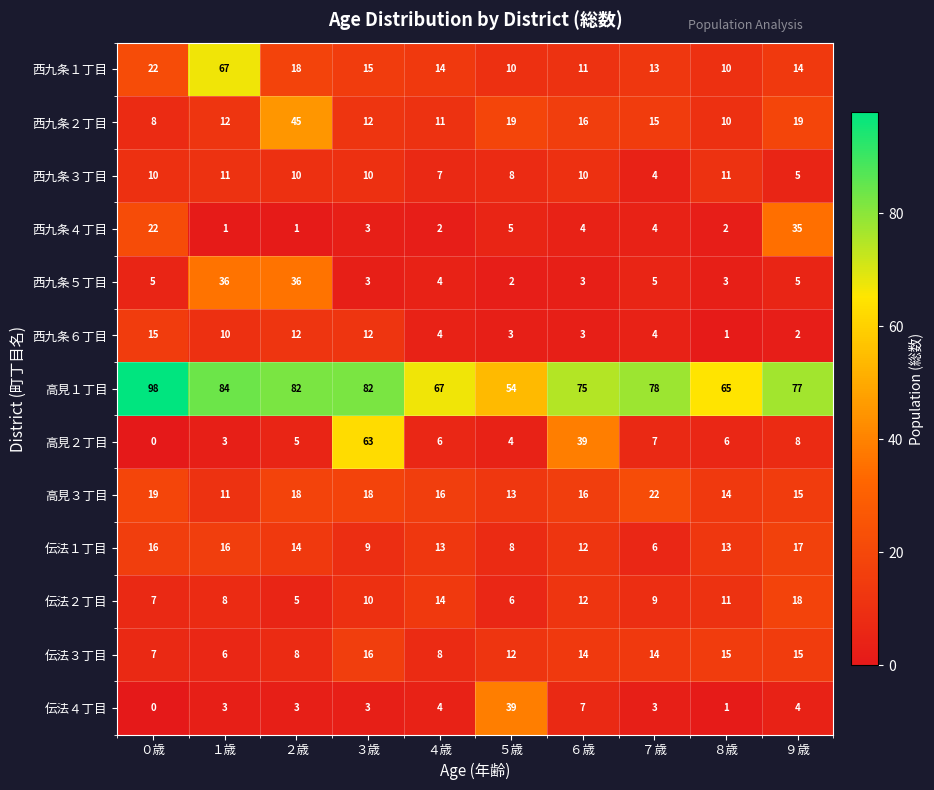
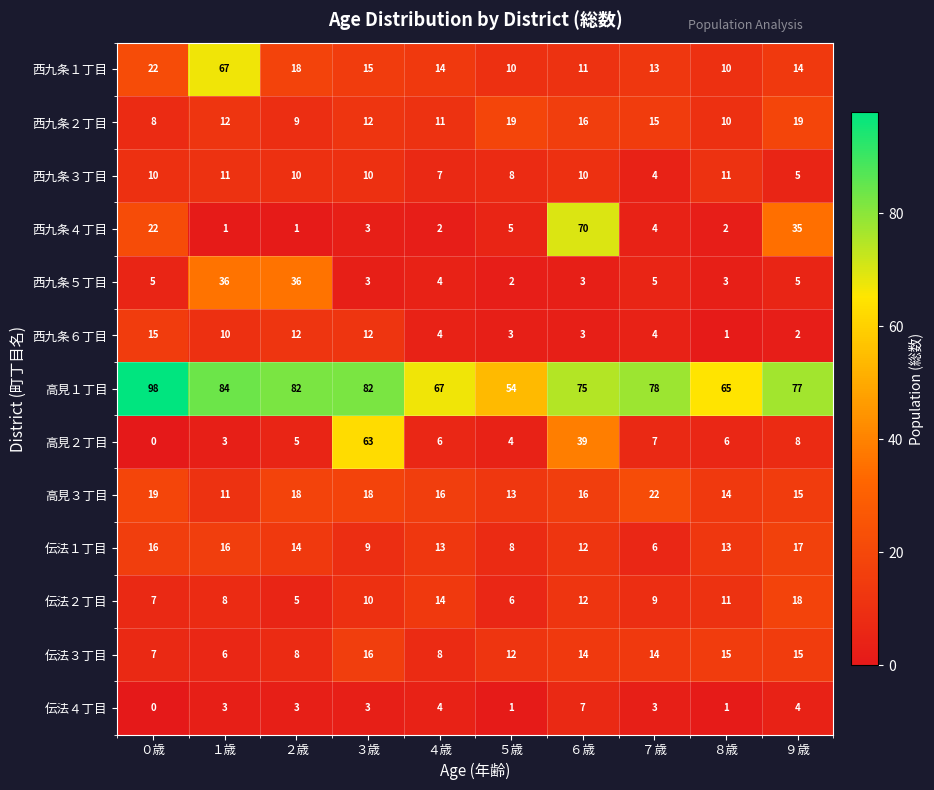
西九条２丁目, ２歳: 45 -> 9
西九条４丁目, ６歳: 4 -> 70
伝法４丁目, ５歳: 39 -> 1
